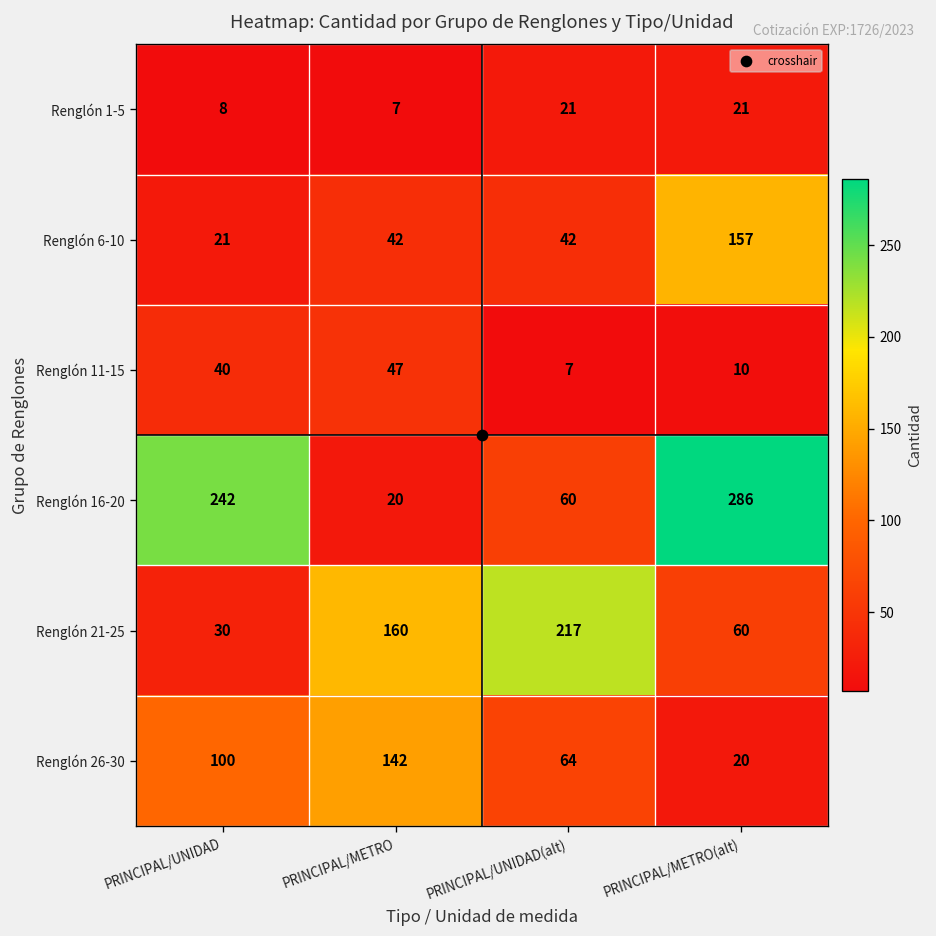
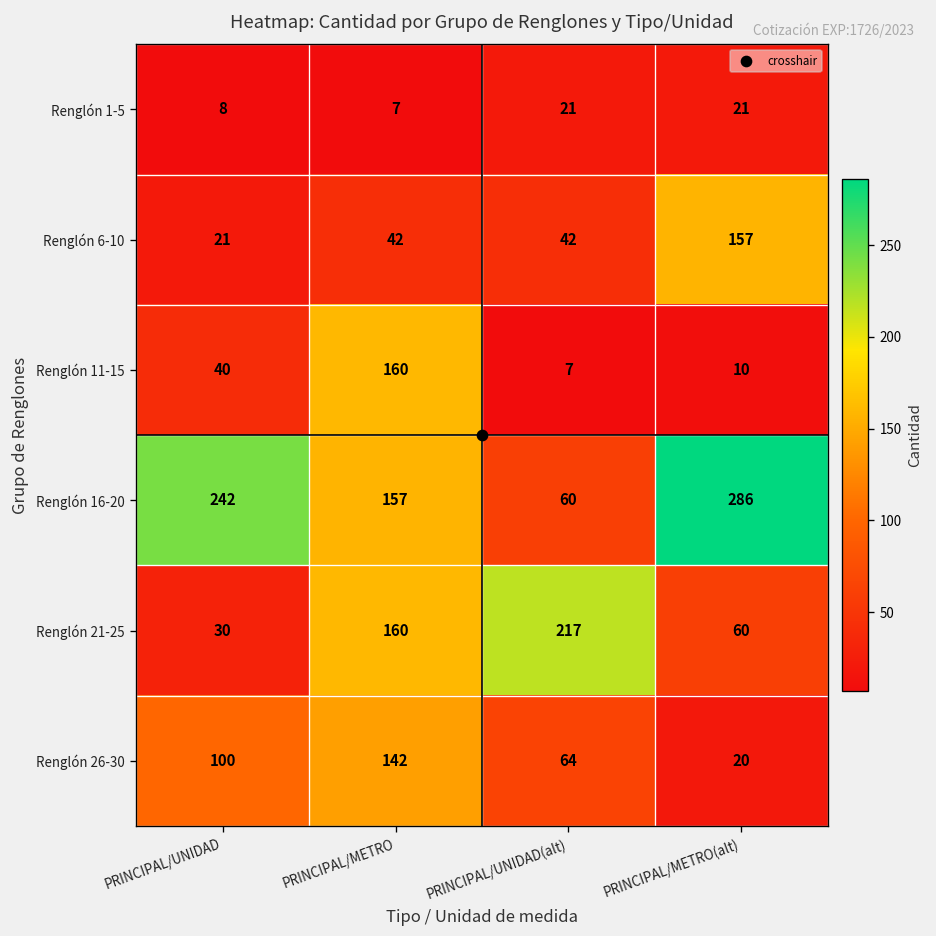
Renglón 11-15, PRINCIPAL/METRO: 47 -> 160
Renglón 16-20, PRINCIPAL/METRO: 20 -> 157
